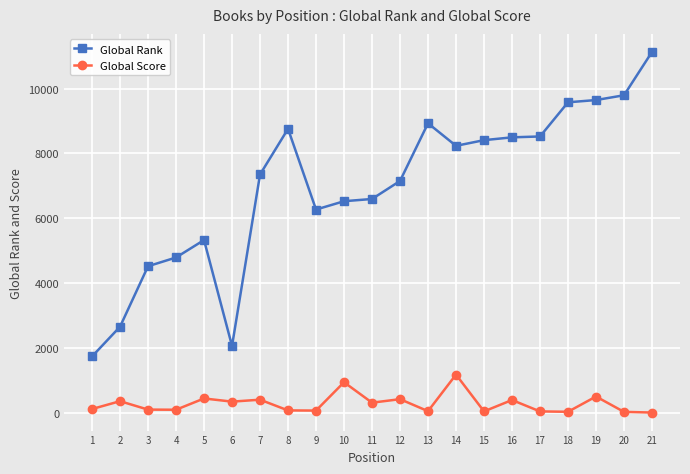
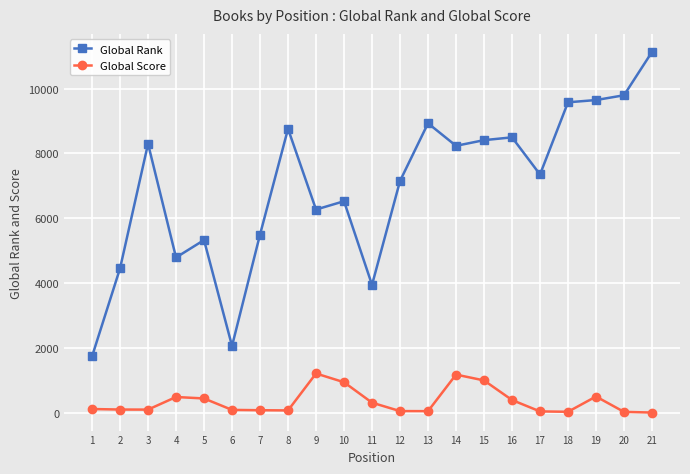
Global Rank, 2: 2700 -> 4500
Global Score, 2: 400 -> 100
Global Rank, 3: 4500 -> 8300
Global Score, 4: 100 -> 500
Global Score, 6: 300 -> 100
Global Rank, 7: 7400 -> 5500
Global Score, 7: 400 -> 100
Global Score, 9: 100 -> 1200
Global Rank, 11: 6600 -> 3900
Global Score, 12: 400 -> 0
Global Score, 15: 0 -> 1000
Global Rank, 17: 8500 -> 7400
